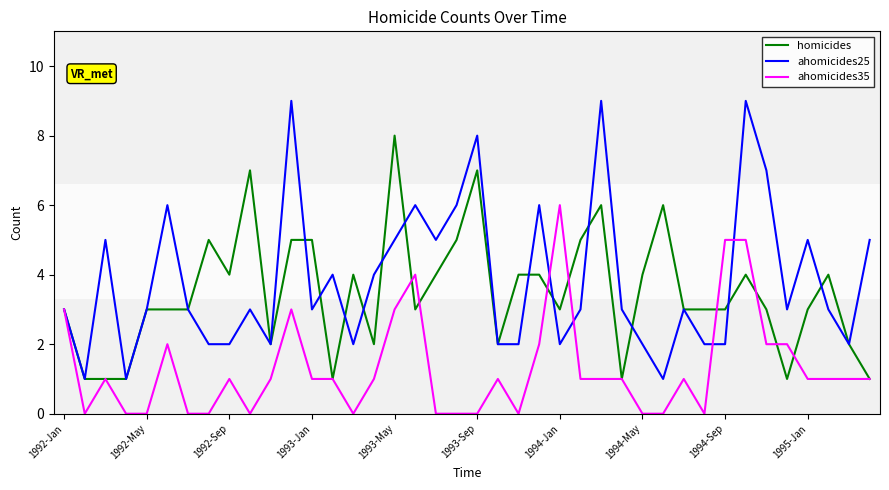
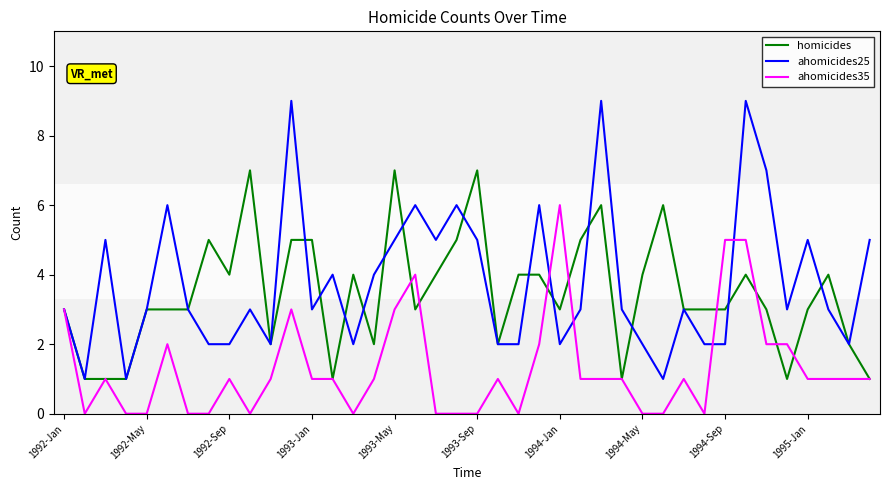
homicides, 1993-May: 8 -> 7
ahomicides25, 1993-Sep: 8 -> 5
